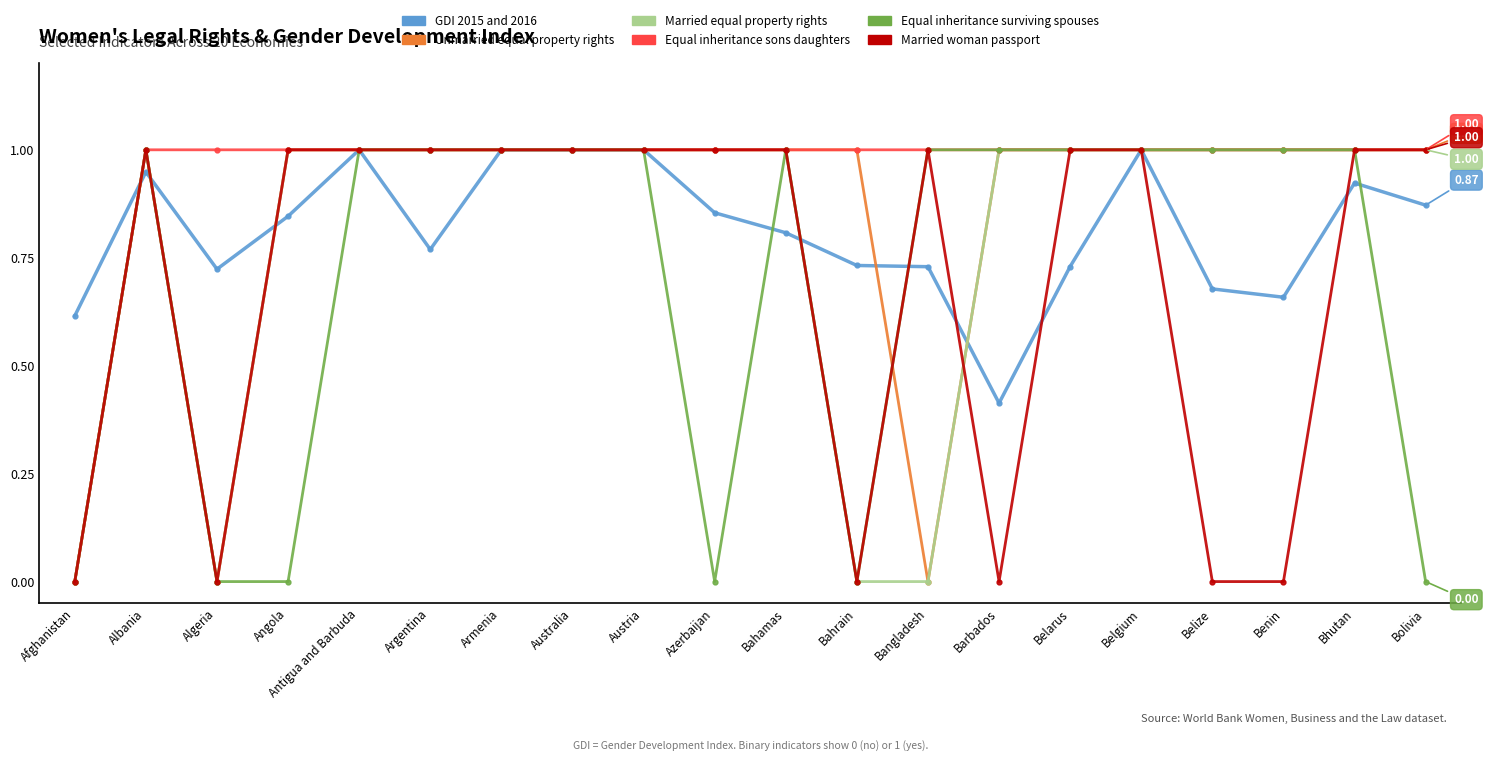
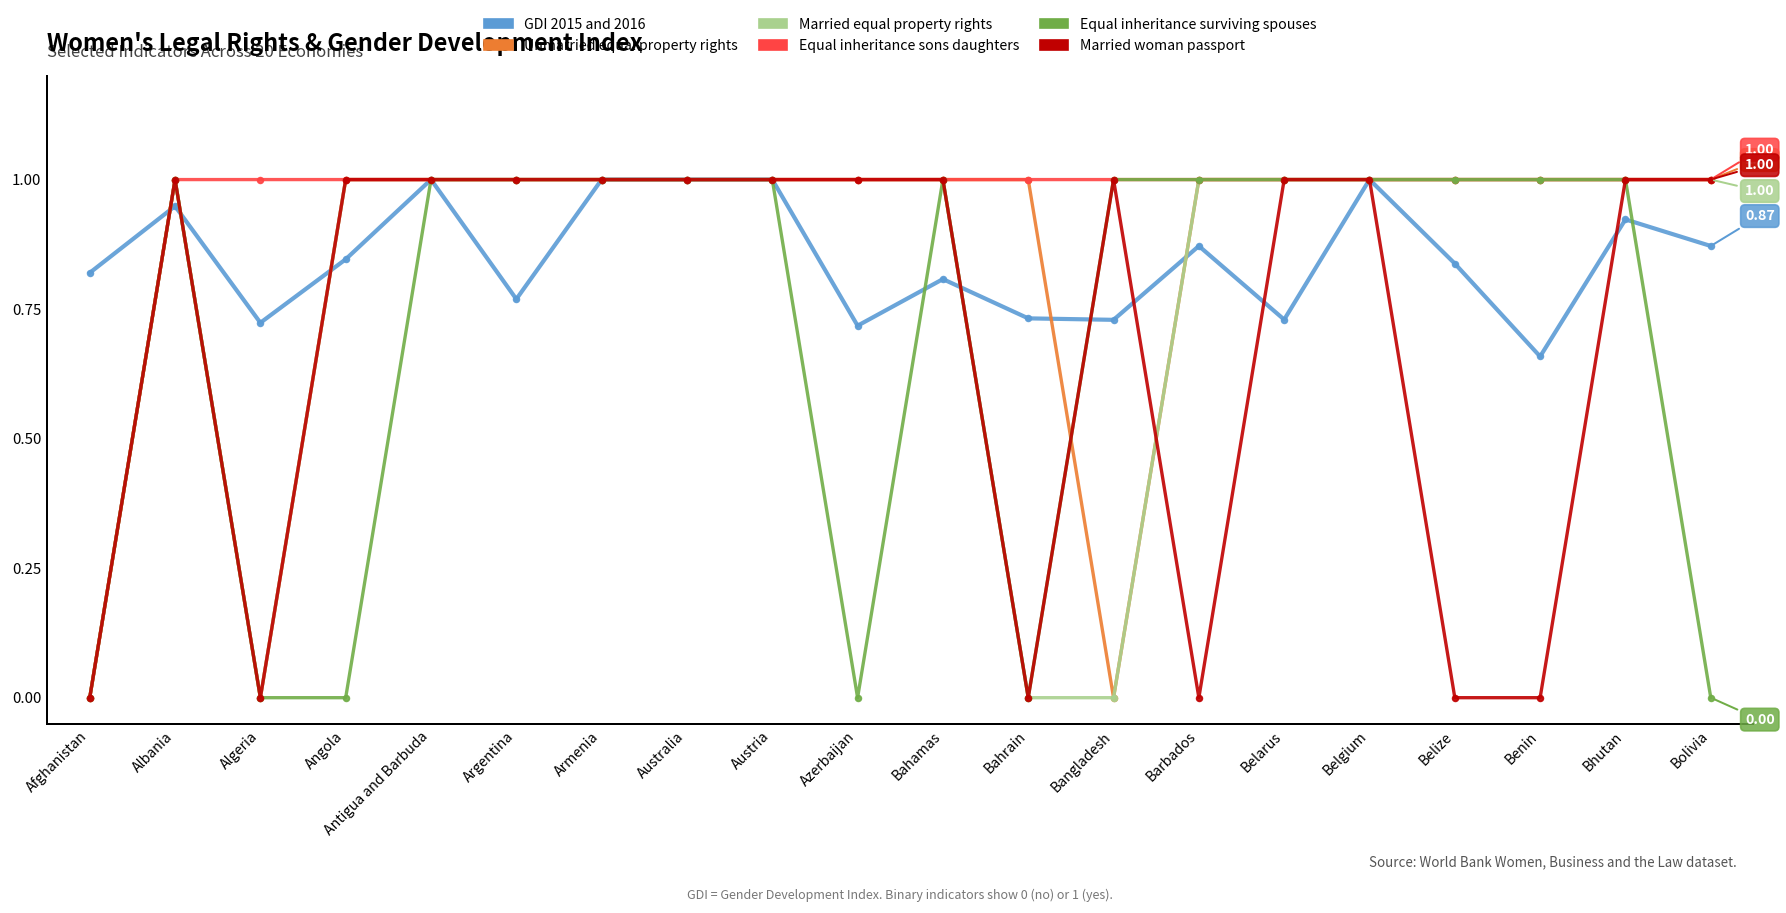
GDI 2015 and 2016, Afghanistan: 0.62 -> 0.82
GDI 2015 and 2016, Azerbaijan: 0.85 -> 0.72
GDI 2015 and 2016, Barbados: 0.41 -> 0.87
GDI 2015 and 2016, Belize: 0.68 -> 0.84
